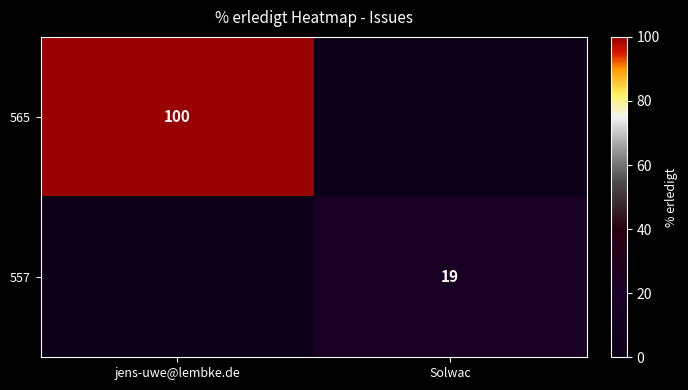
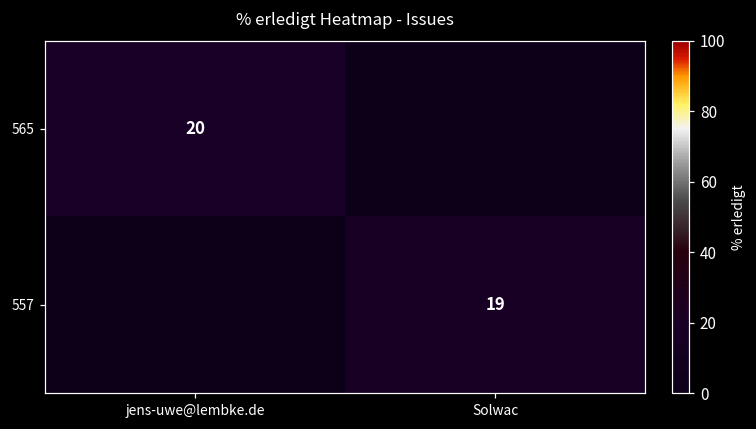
565, jens-uwe@lembke.de: 100 -> 20
